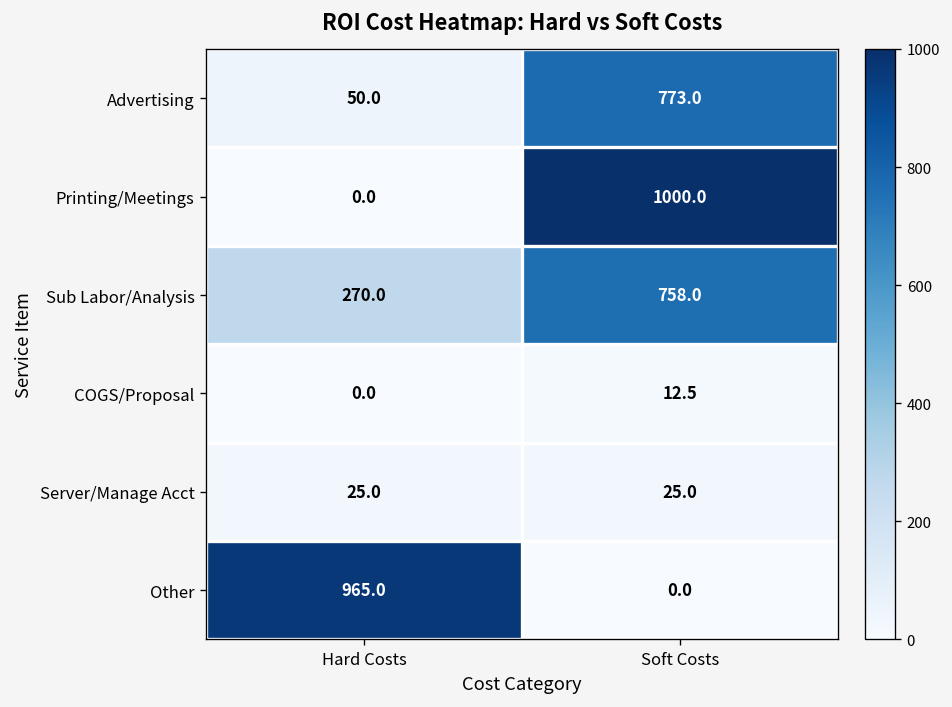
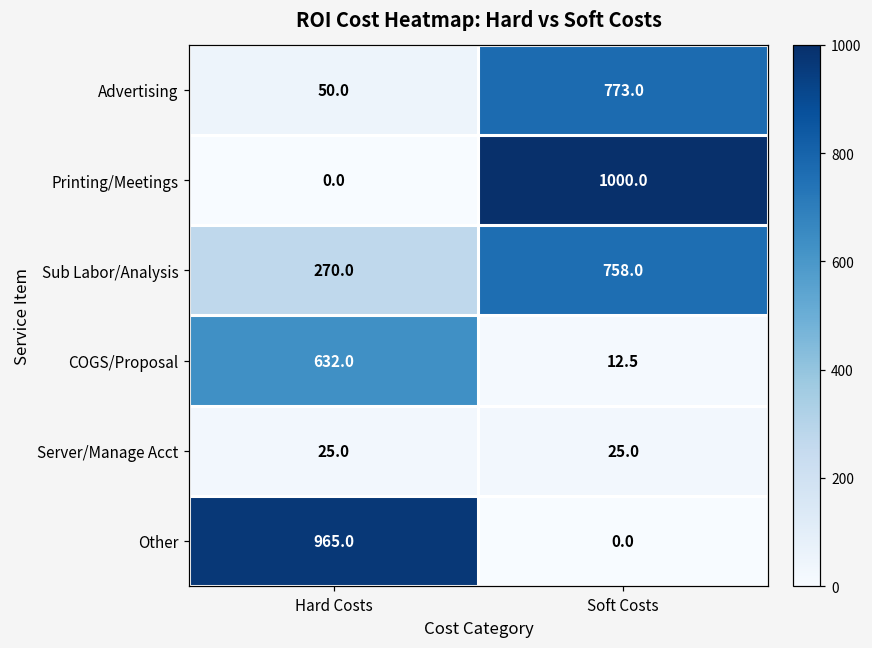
COGS/Proposal, Hard Costs: 0.0 -> 632.0
